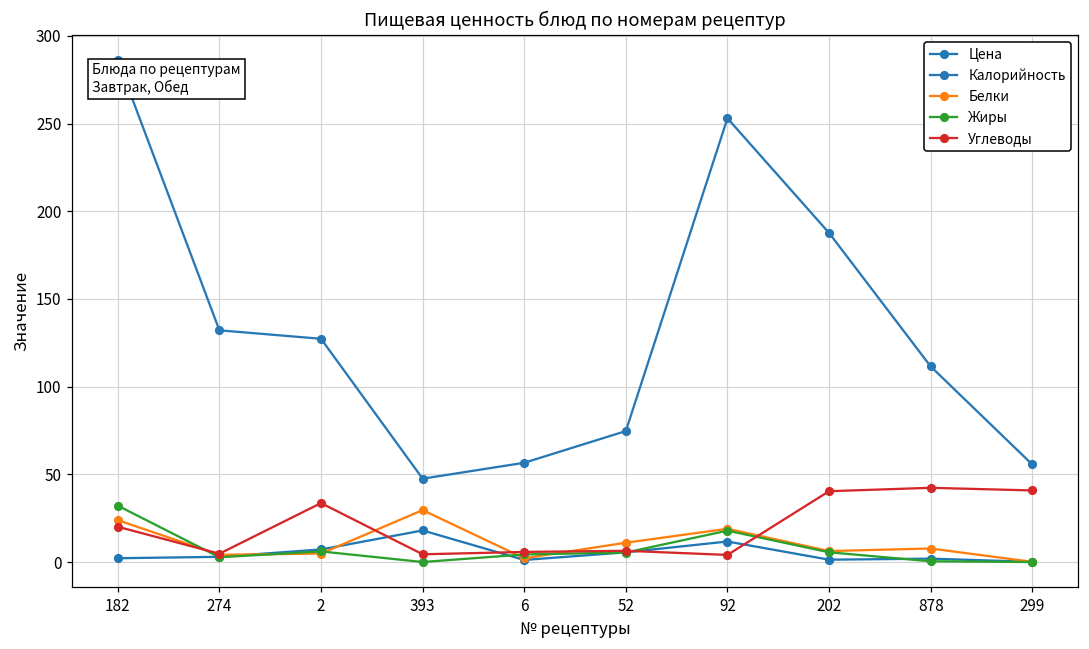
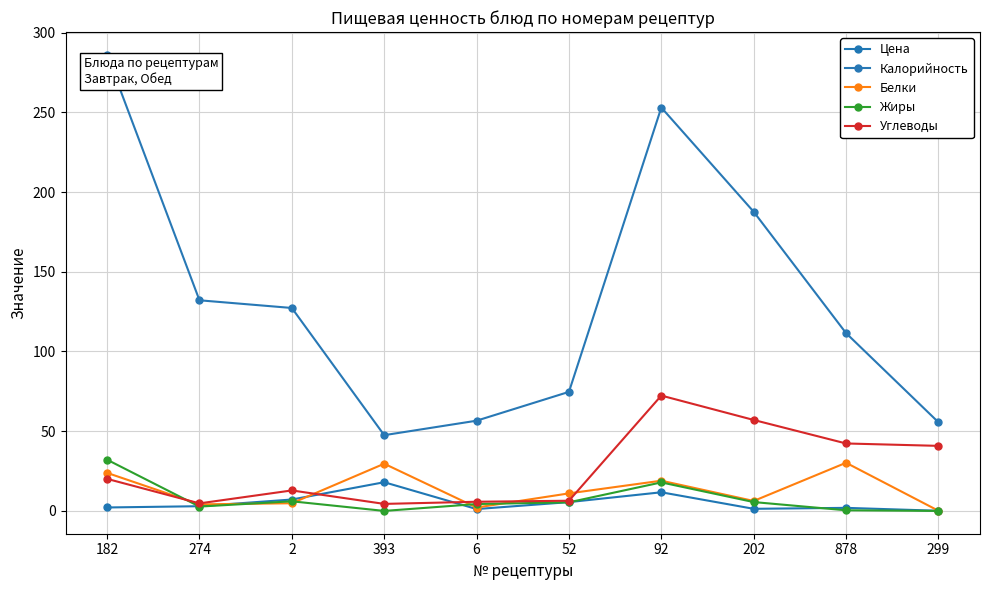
Углеводы, 2: 34 -> 13
Углеводы, 92: 4 -> 72
Углеводы, 202: 40 -> 57
Белки, 878: 8 -> 30
